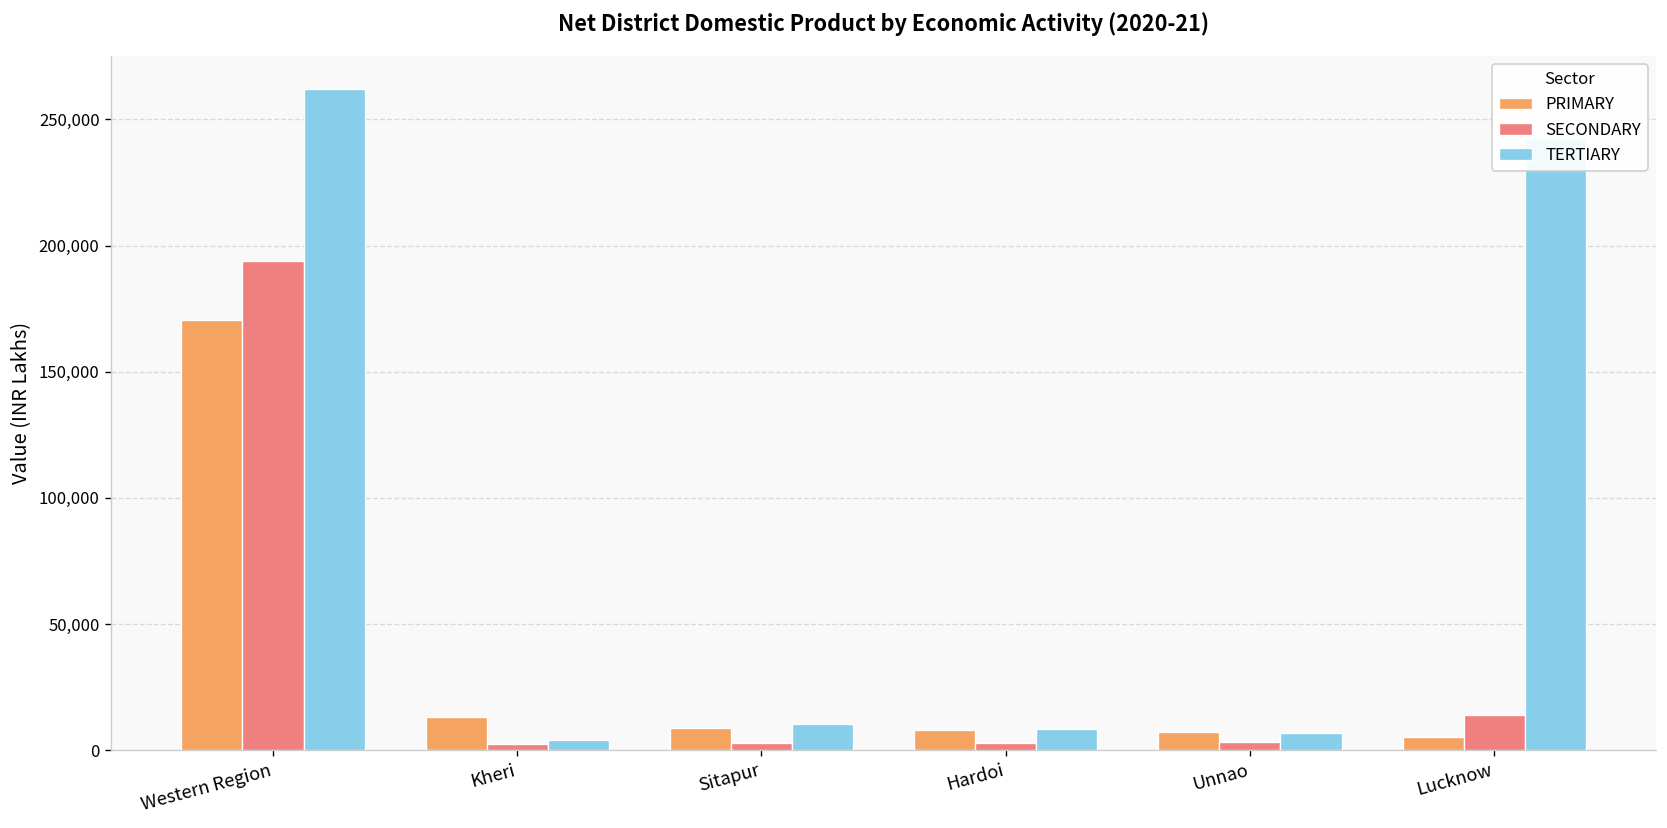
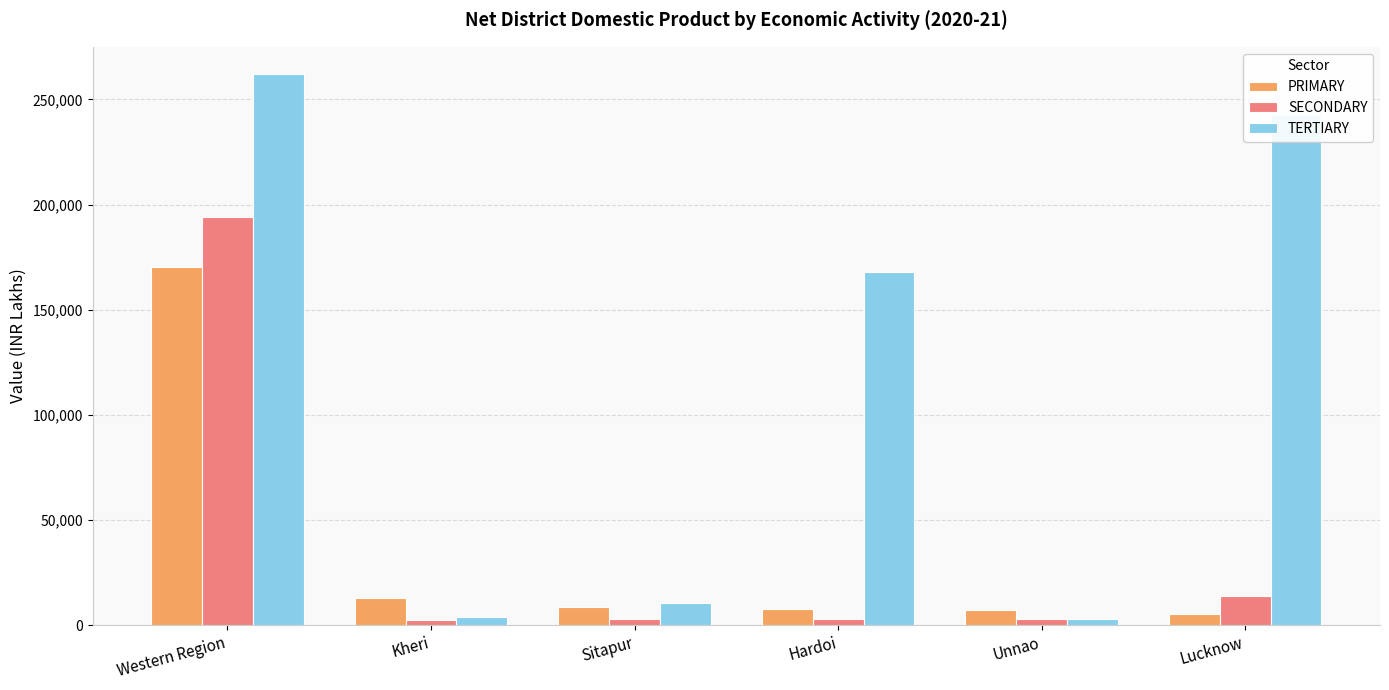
TERTIARY, Hardoi: 8,000 -> 168,000
TERTIARY, Unnao: 7,000 -> 3,000
